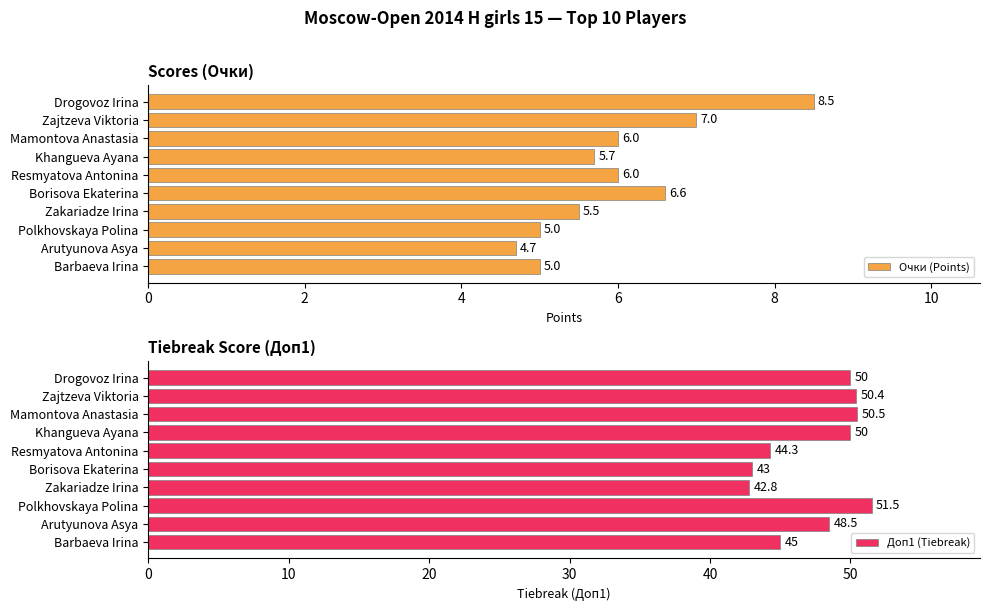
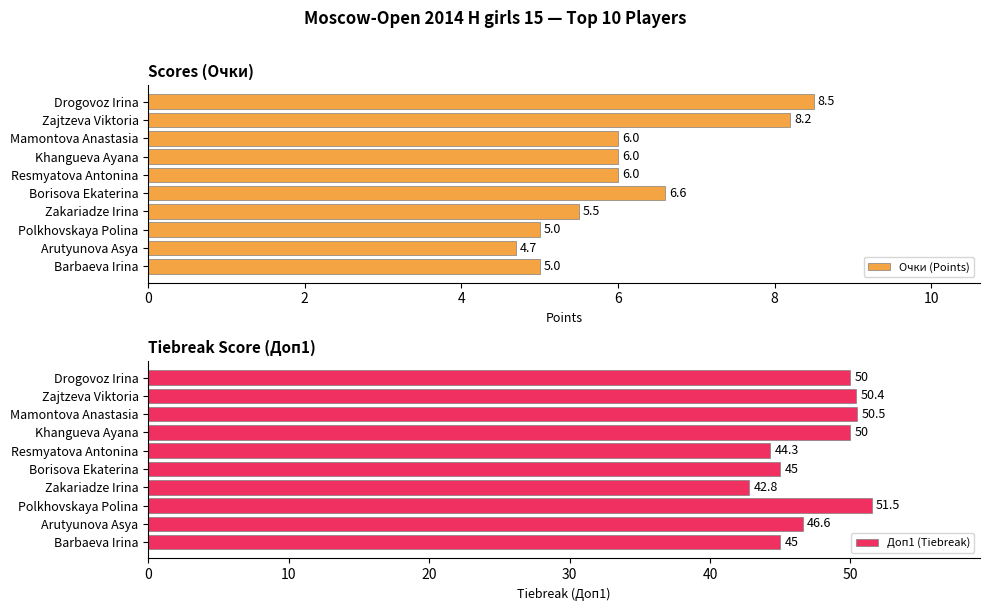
Scores (Очки), Zajtzeva Viktoria: 7.0 -> 8.2
Scores (Очки), Khangueva Ayana: 5.7 -> 6.0
Tiebreak Score (Доп1), Borisova Ekaterina: 43 -> 45
Tiebreak Score (Доп1), Arutyunova Asya: 48.5 -> 46.6
